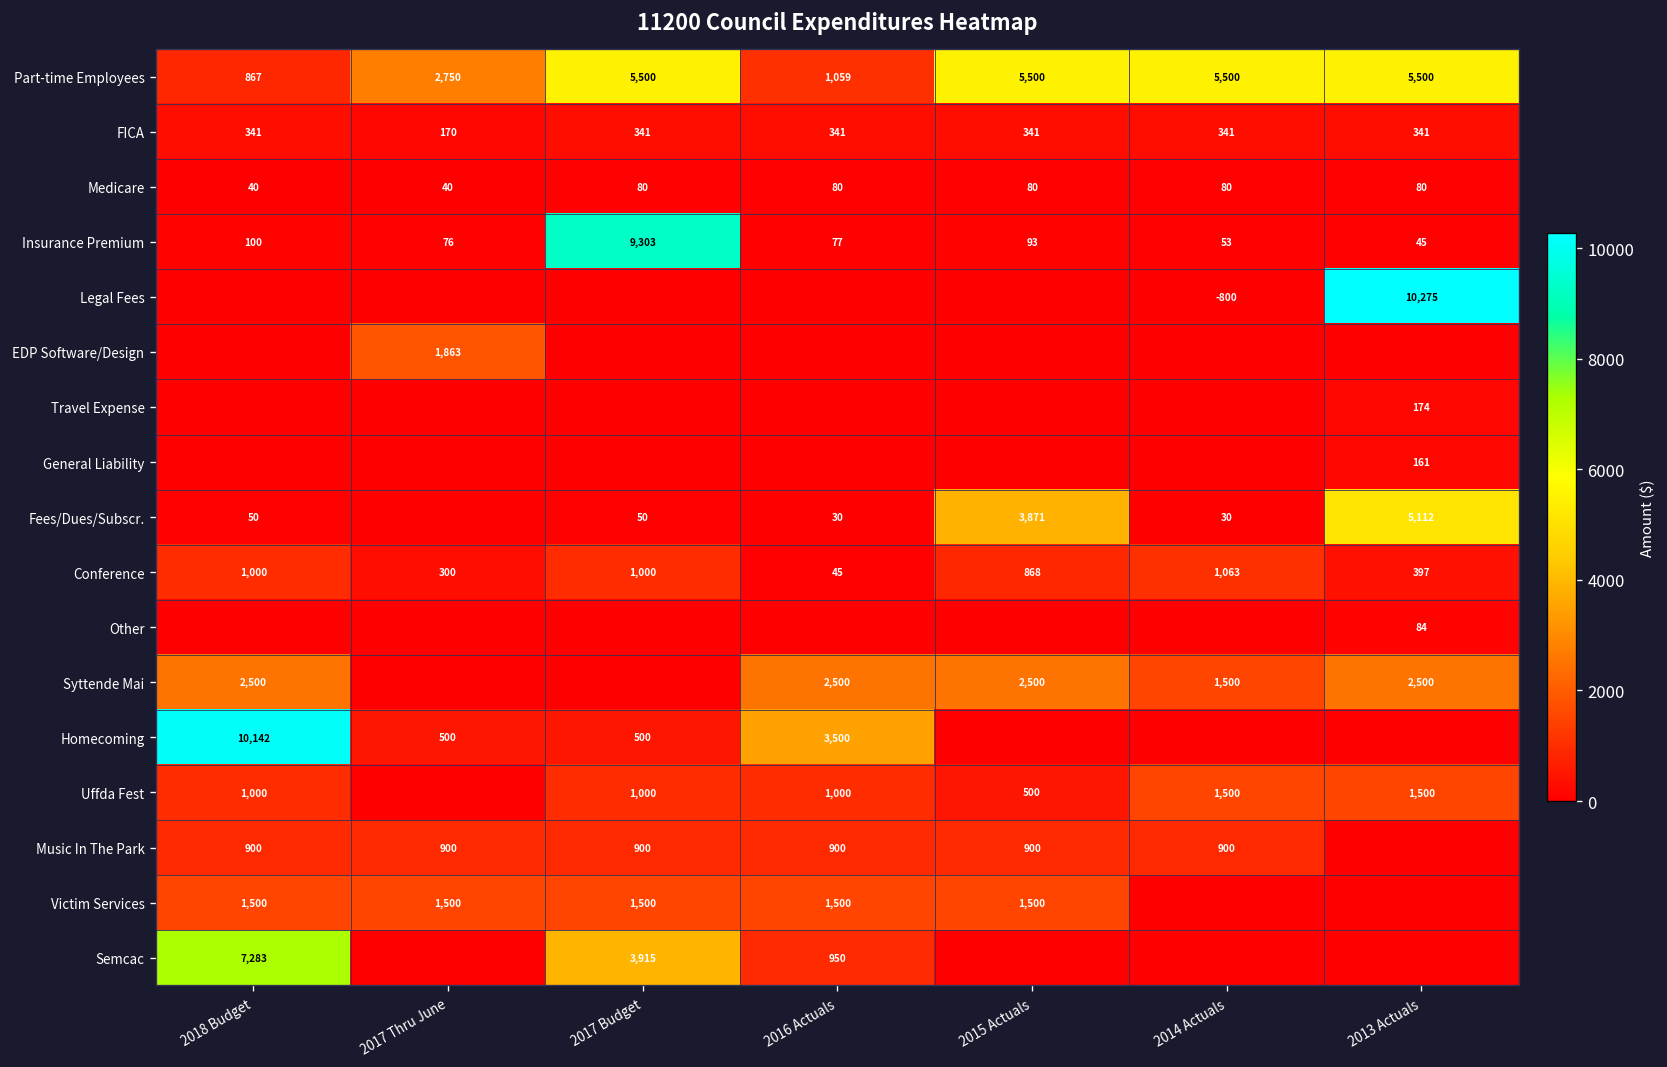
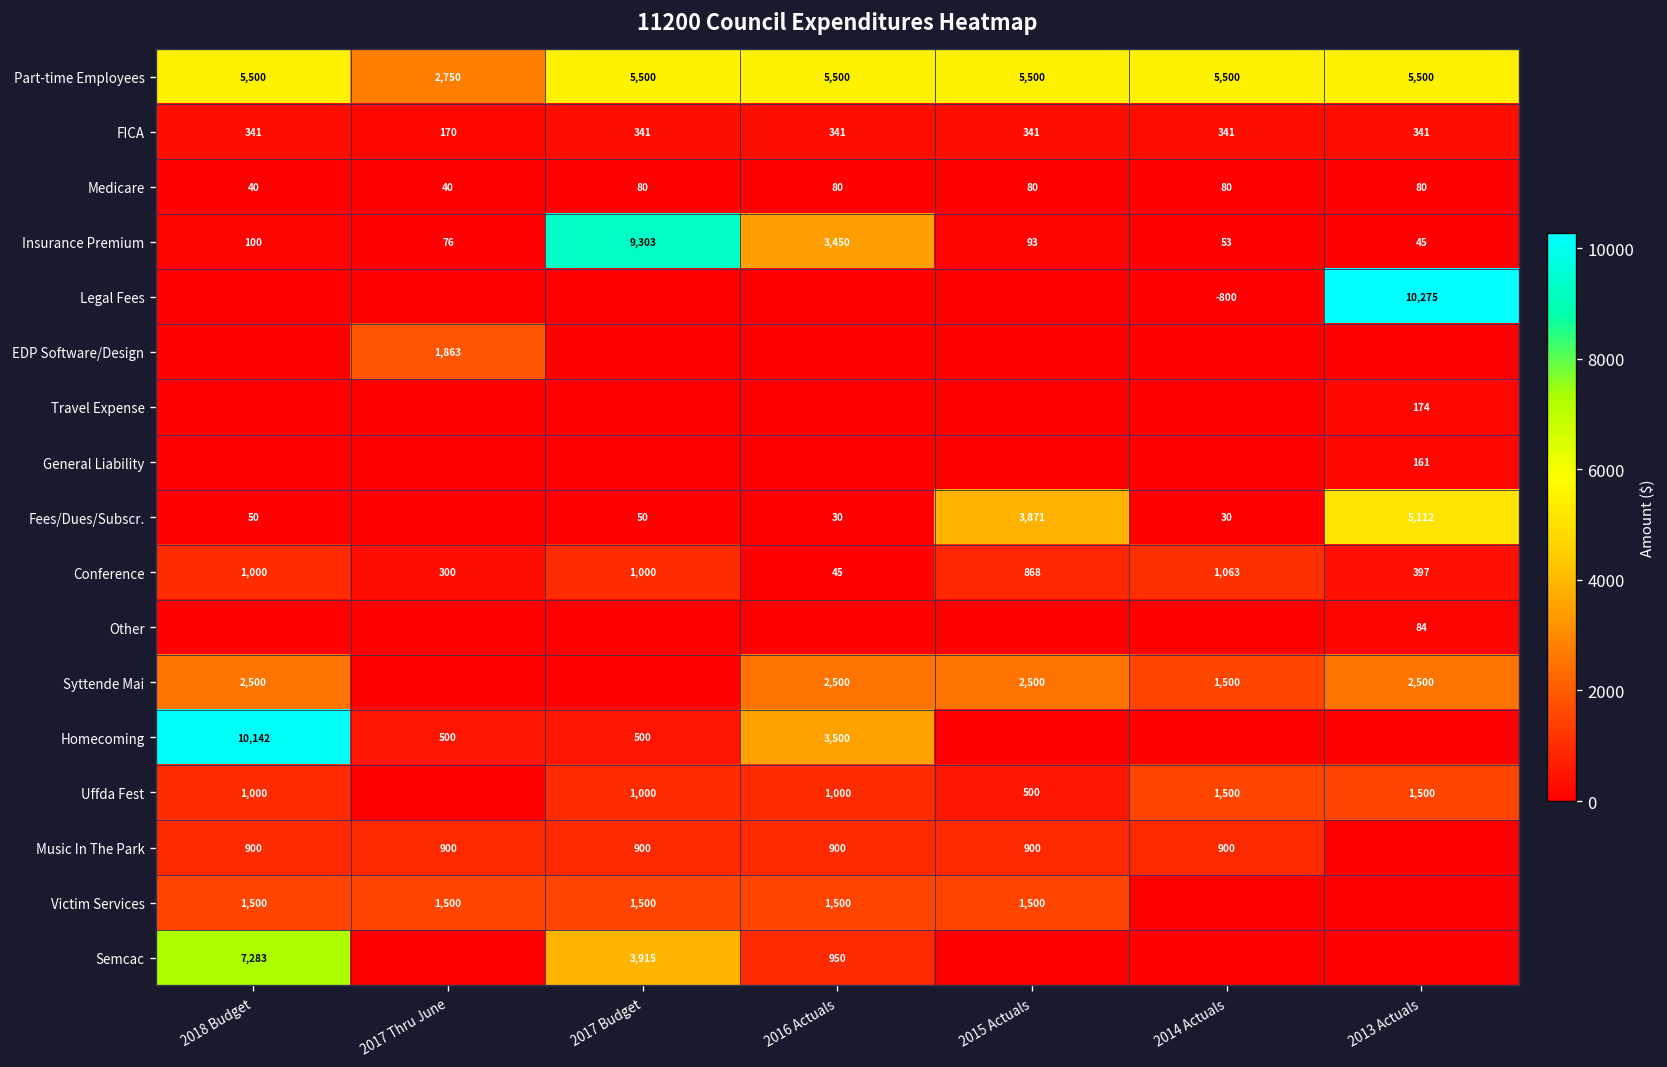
Part-time Employees, 2018 Budget: 867 -> 5,500
Part-time Employees, 2016 Actuals: 1,059 -> 5,500
Insurance Premium, 2016 Actuals: 77 -> 3,450
